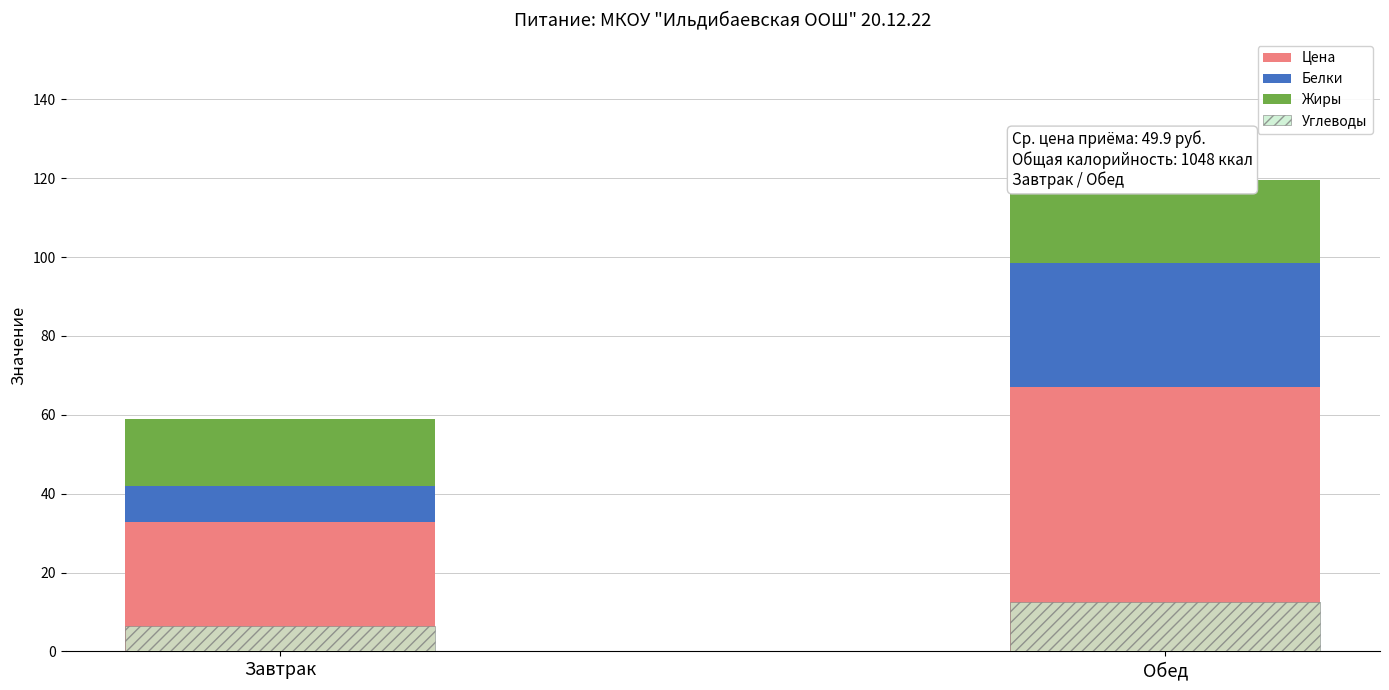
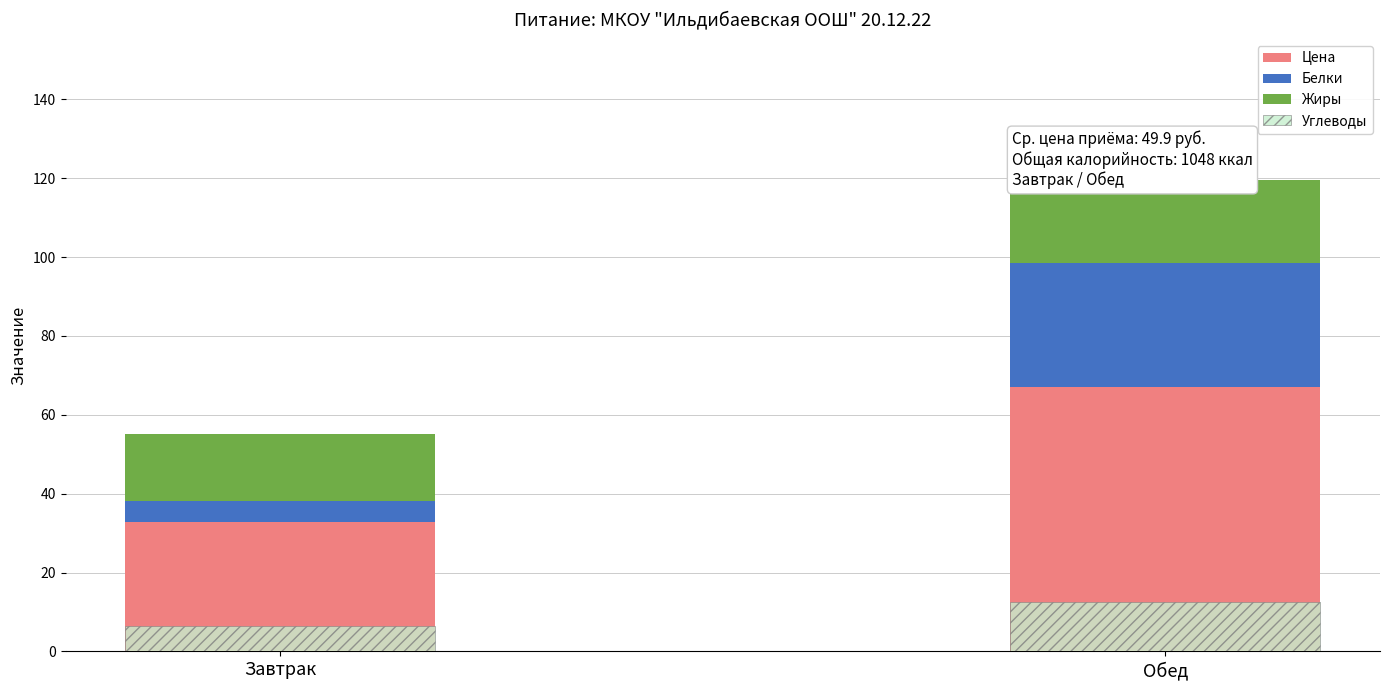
Белки, Завтрак: 9 -> 5
